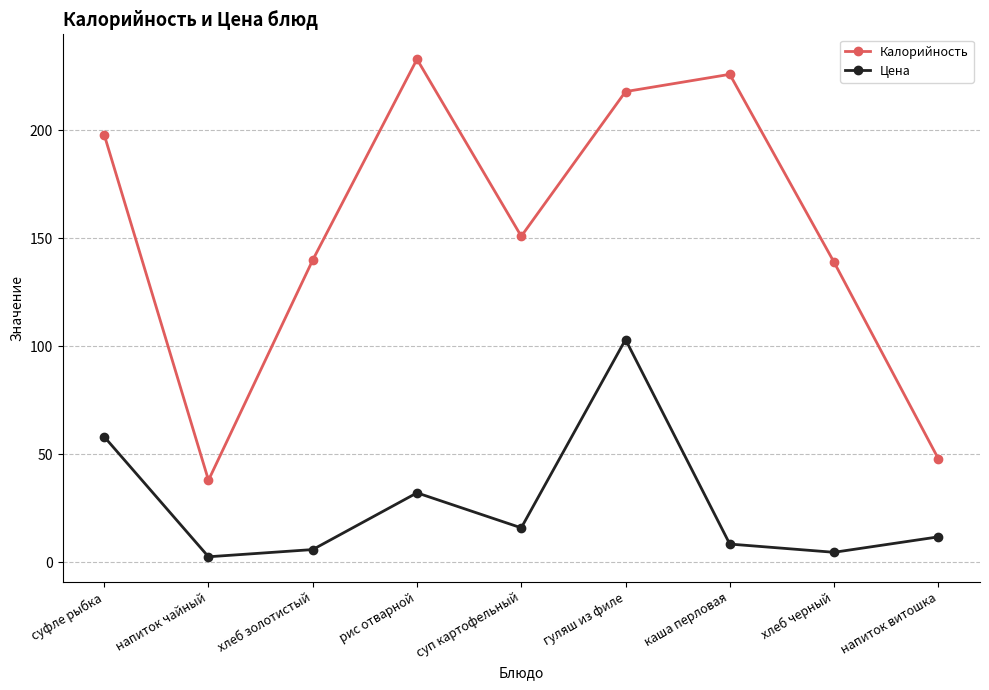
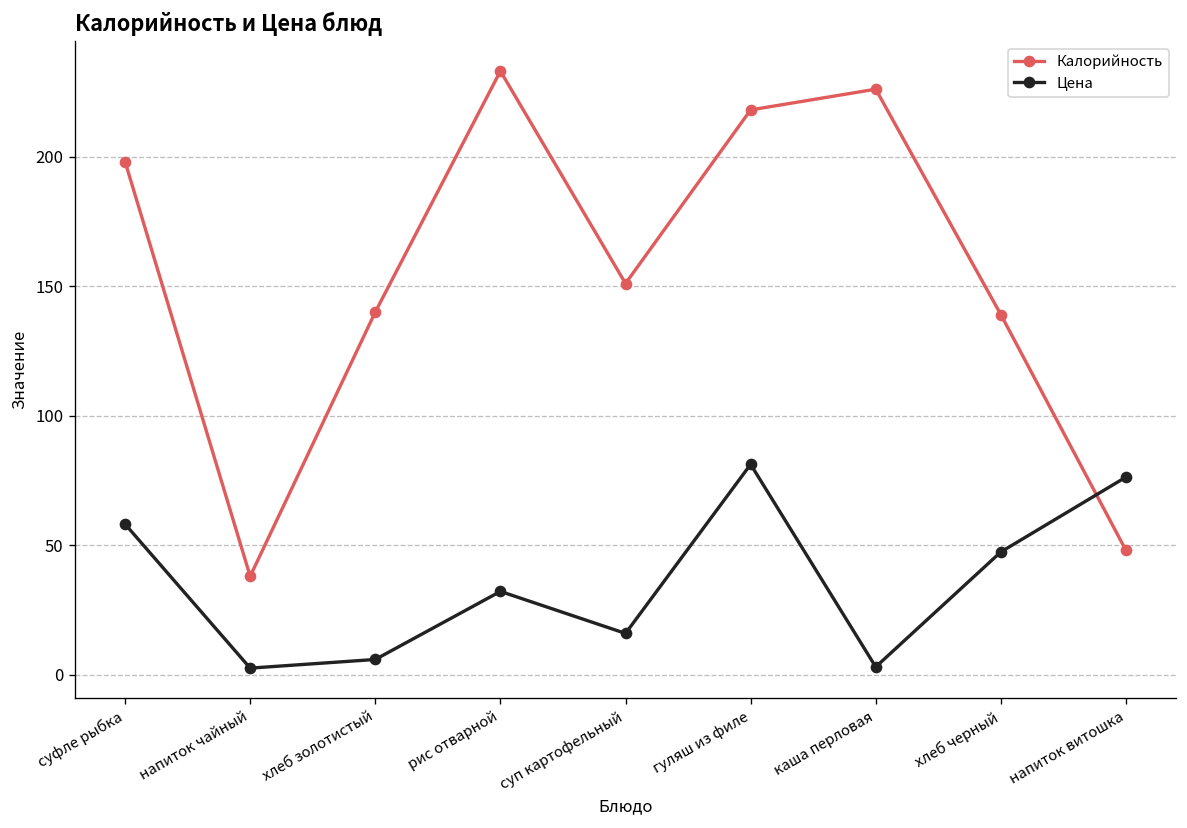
Цена, гуляш из филе: 103 -> 81
Цена, каша перловая: 8 -> 3
Цена, хлеб черный: 5 -> 47
Цена, напиток витошка: 12 -> 76
